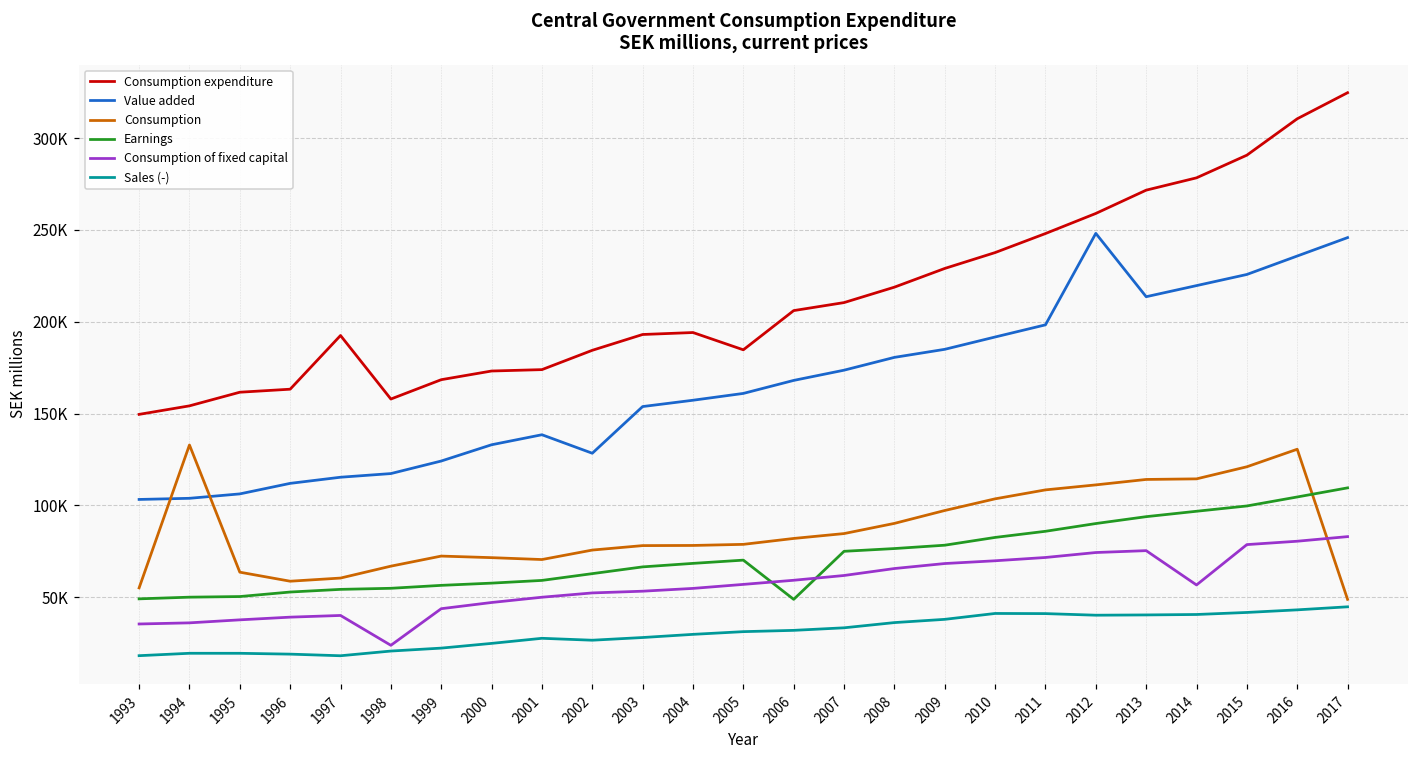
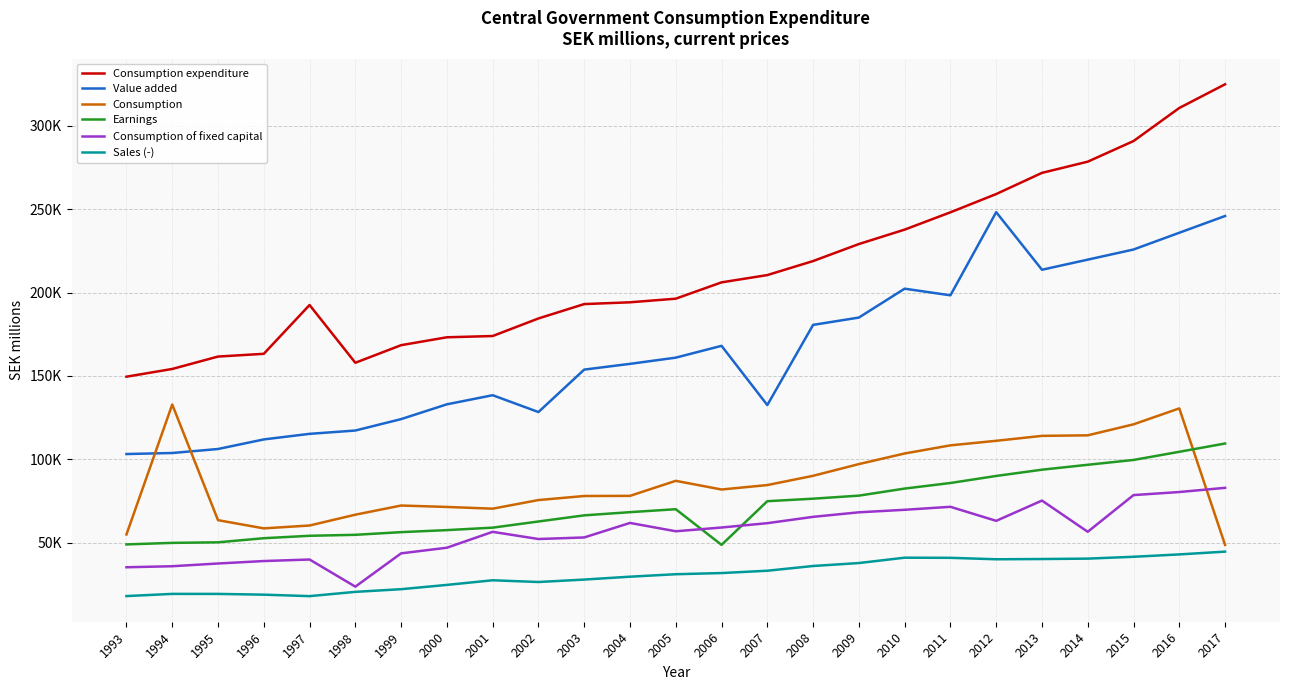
Consumption of fixed capital, 2001: 50000 -> 57000
Consumption of fixed capital, 2004: 55000 -> 62000
Consumption expenditure, 2005: 185000 -> 196000
Consumption, 2005: 79000 -> 87000
Value added, 2007: 174000 -> 133000
Value added, 2010: 192000 -> 202000
Consumption of fixed capital, 2012: 74000 -> 63000
